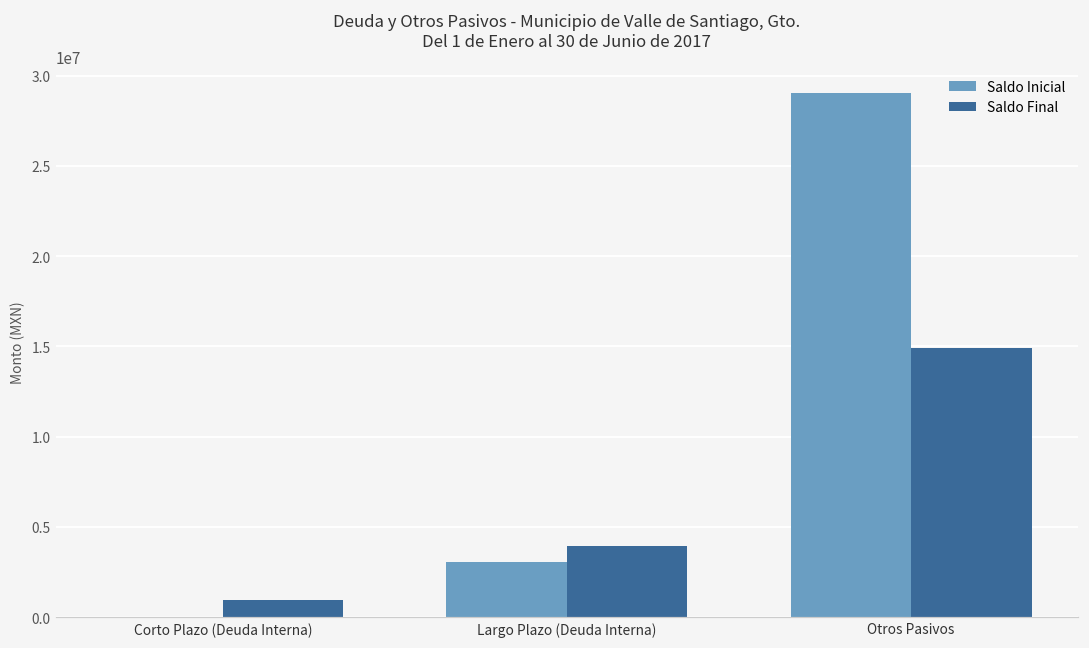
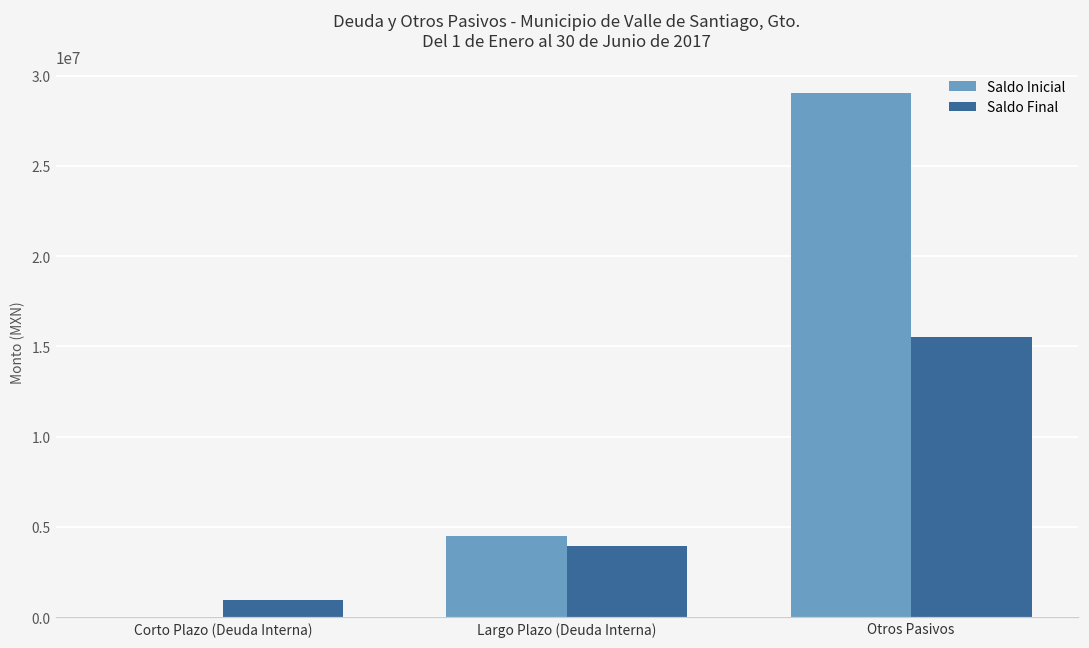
Saldo Inicial, Largo Plazo (Deuda Interna): 3100000 -> 4500000
Saldo Final, Otros Pasivos: 14900000 -> 15500000
